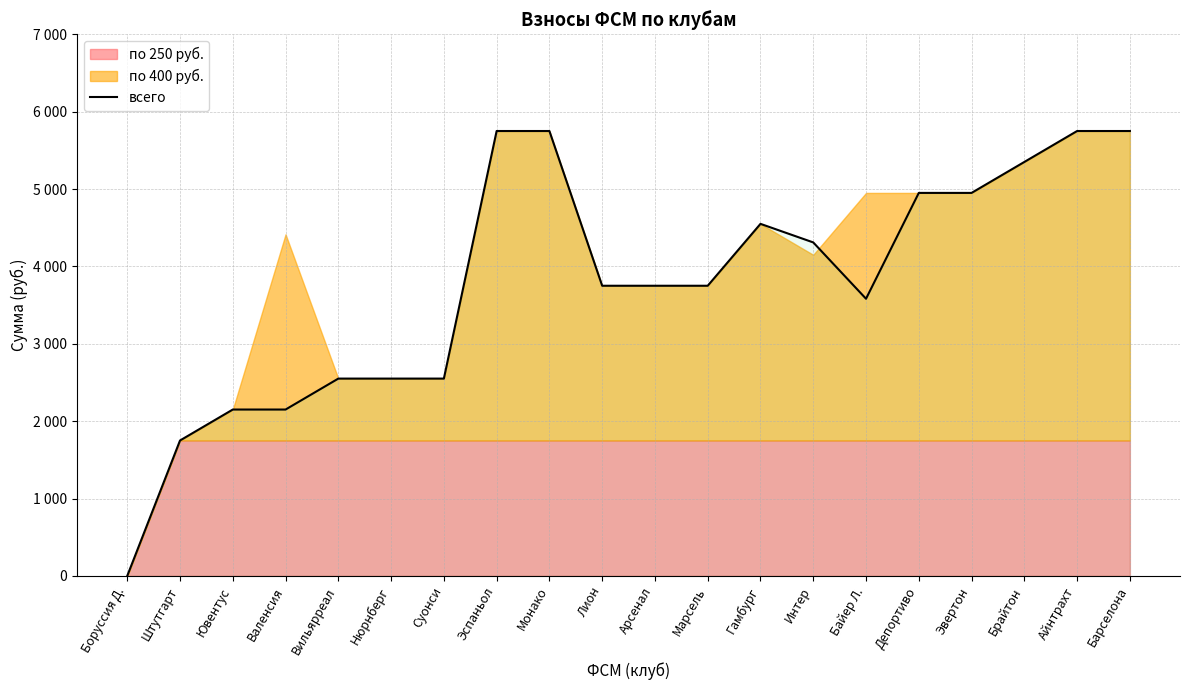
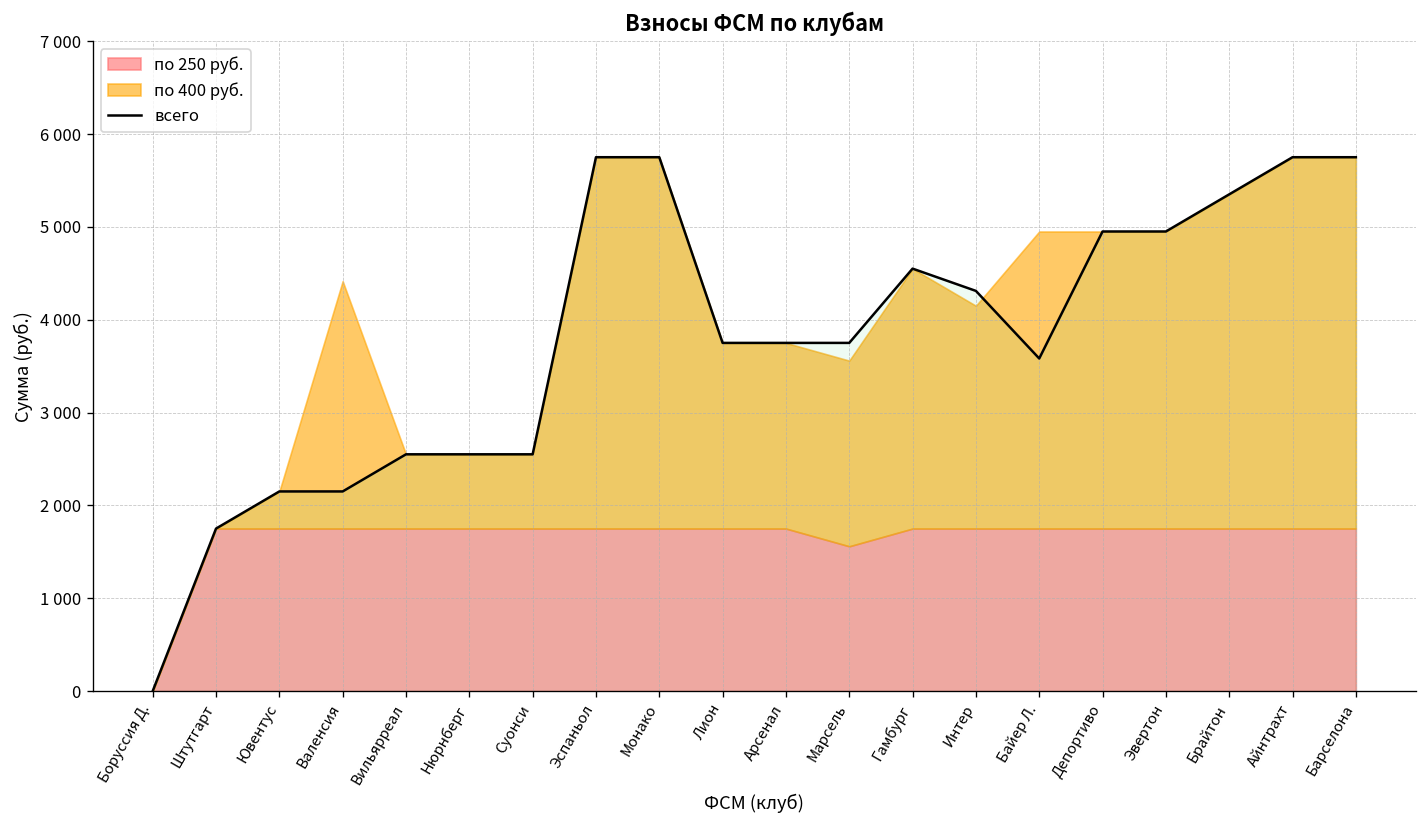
по 250 руб., Марсель: 1800 -> 1600
